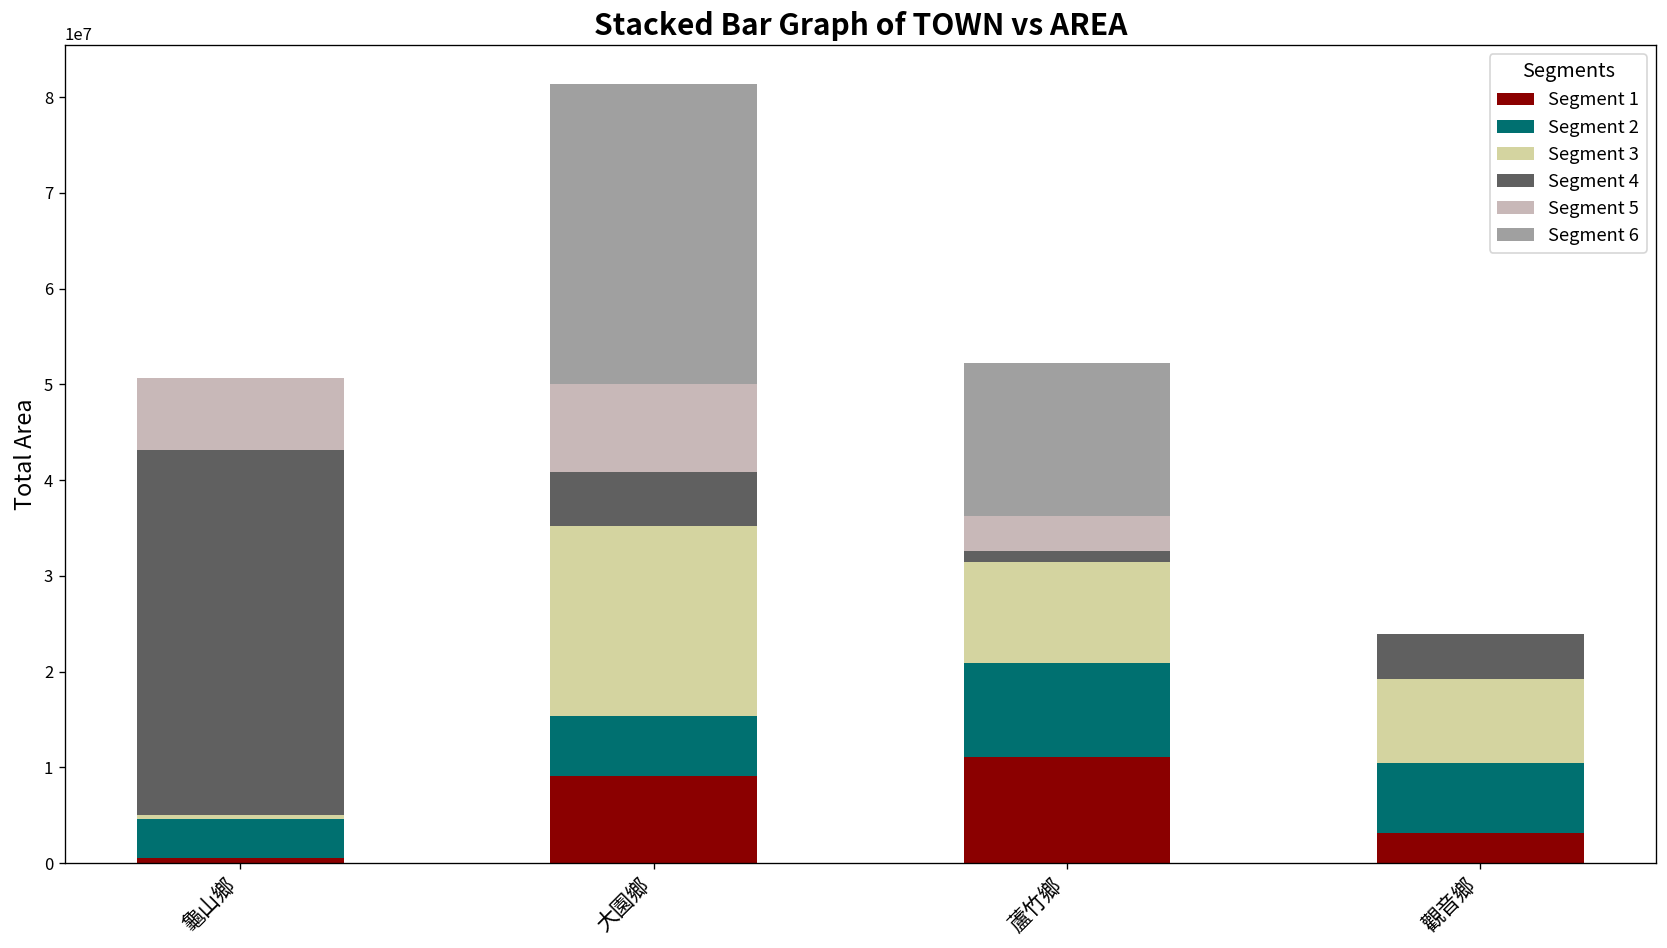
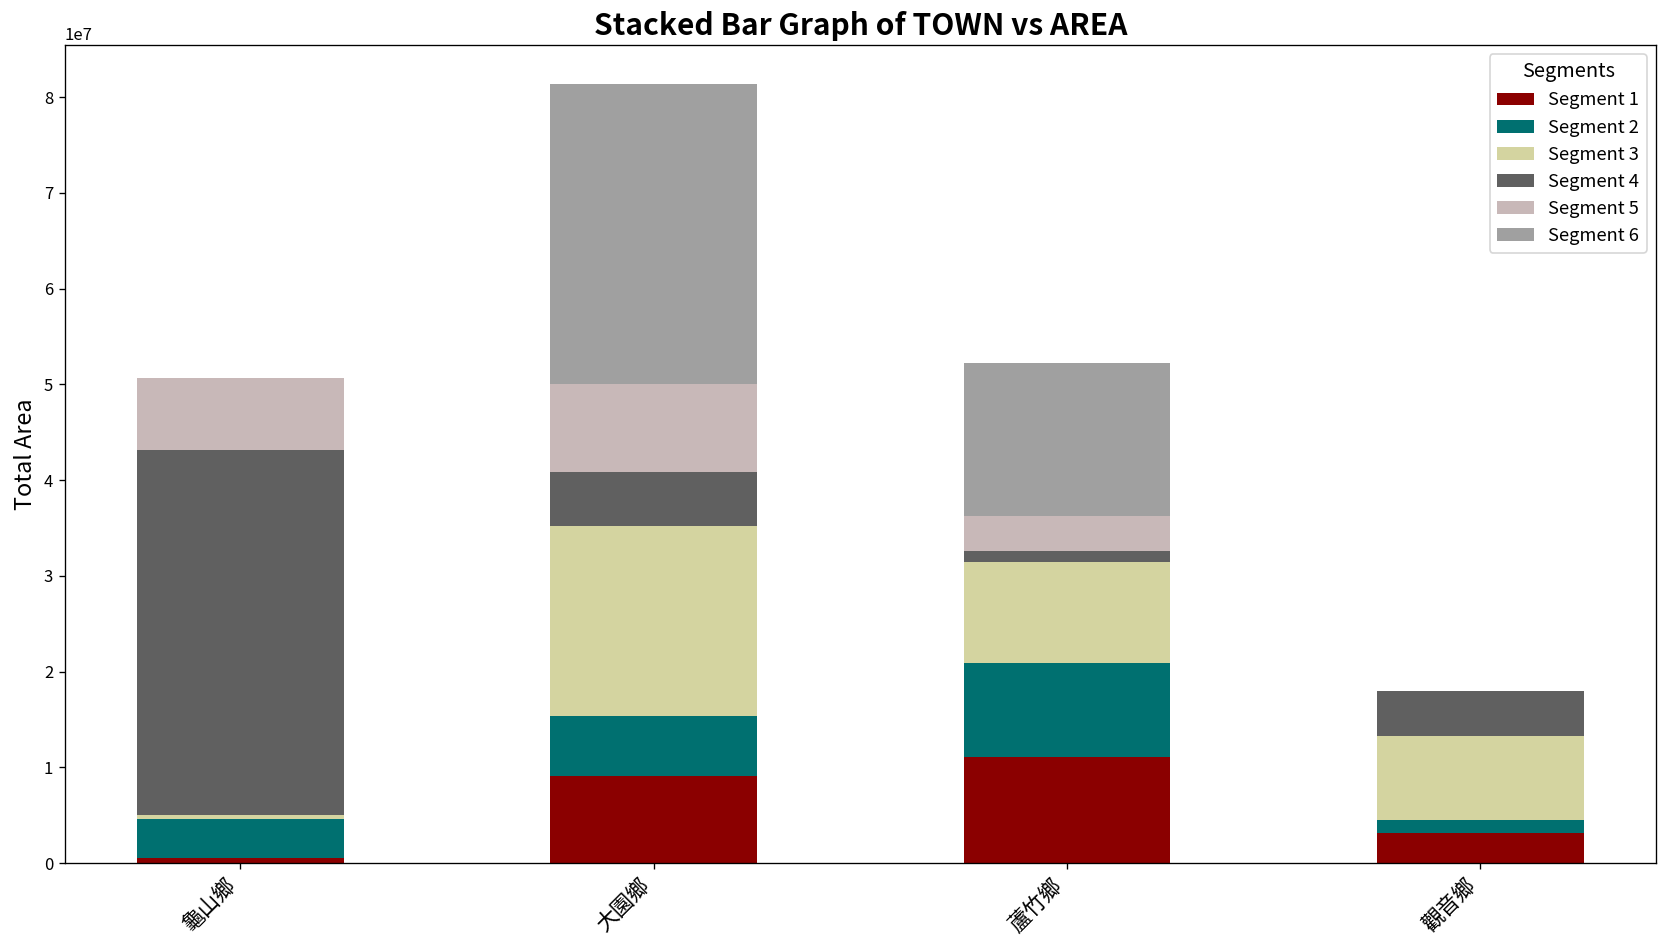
Segment 2, 觀音鄉: 7000000 -> 1000000
